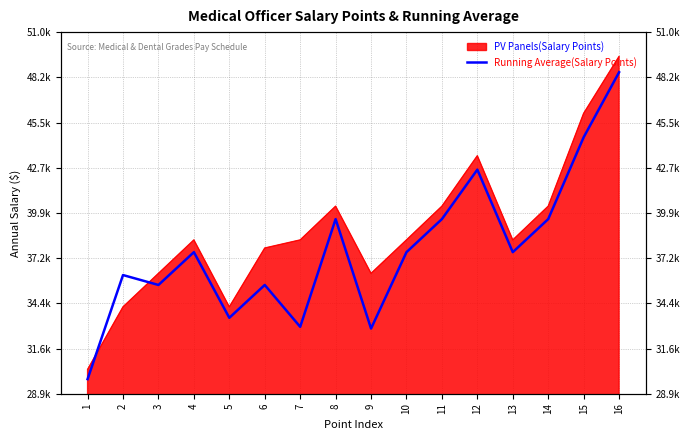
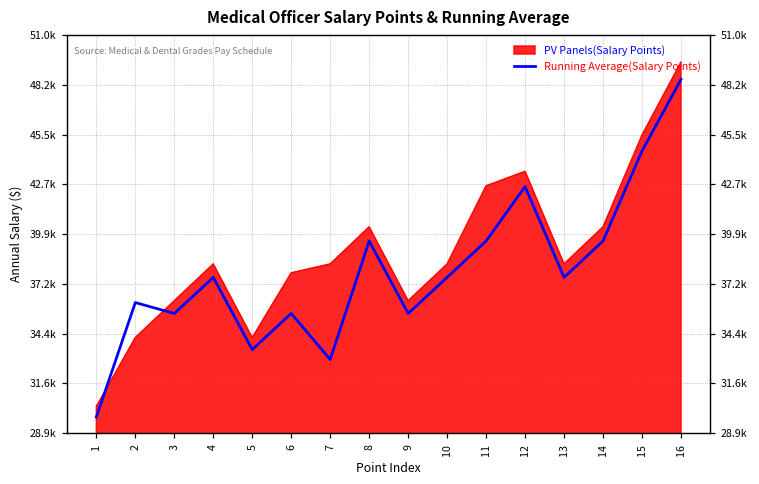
Running Average(Salary Points), 9: 32800 -> 35500
PV Panels(Salary Points), 11: 40300 -> 42600
PV Panels(Salary Points), 15: 46000 -> 45400
